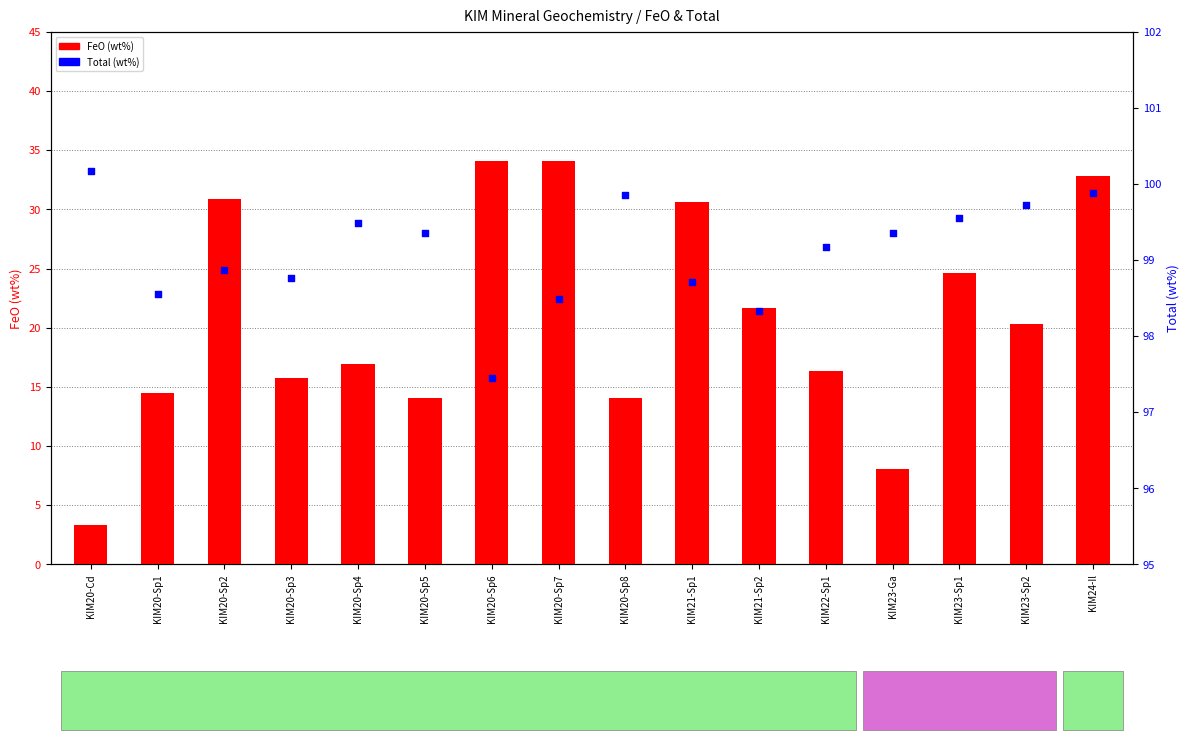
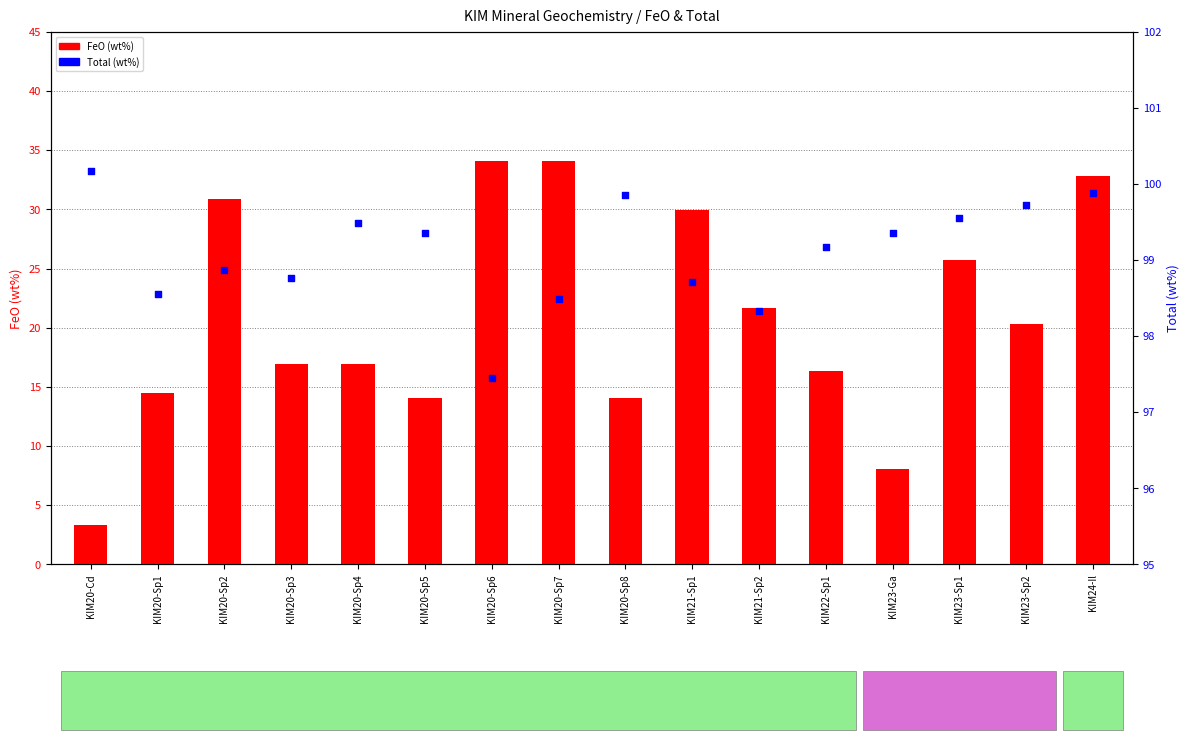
FeO (wt%), KIM20-Sp3: 15.7 -> 16.9
FeO (wt%), KIM21-Sp1: 30.6 -> 29.9
FeO (wt%), KIM23-Sp1: 24.6 -> 25.7
